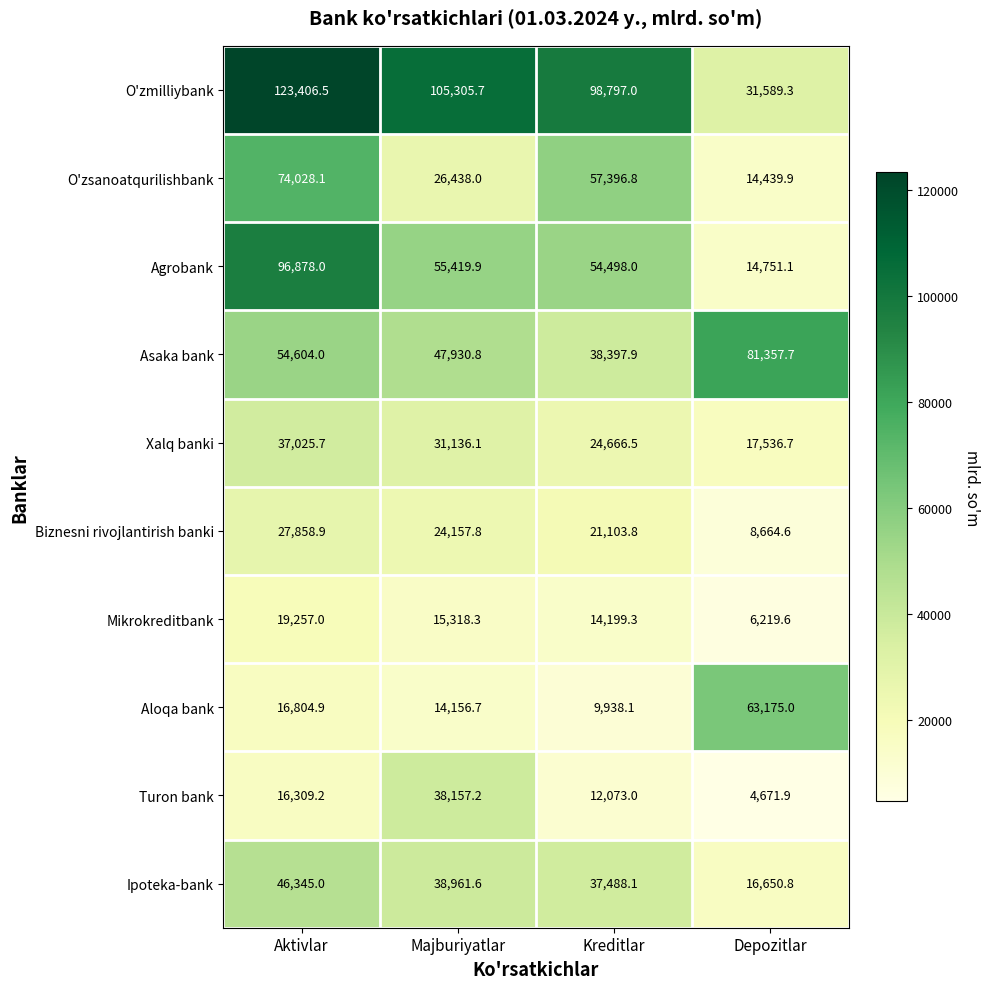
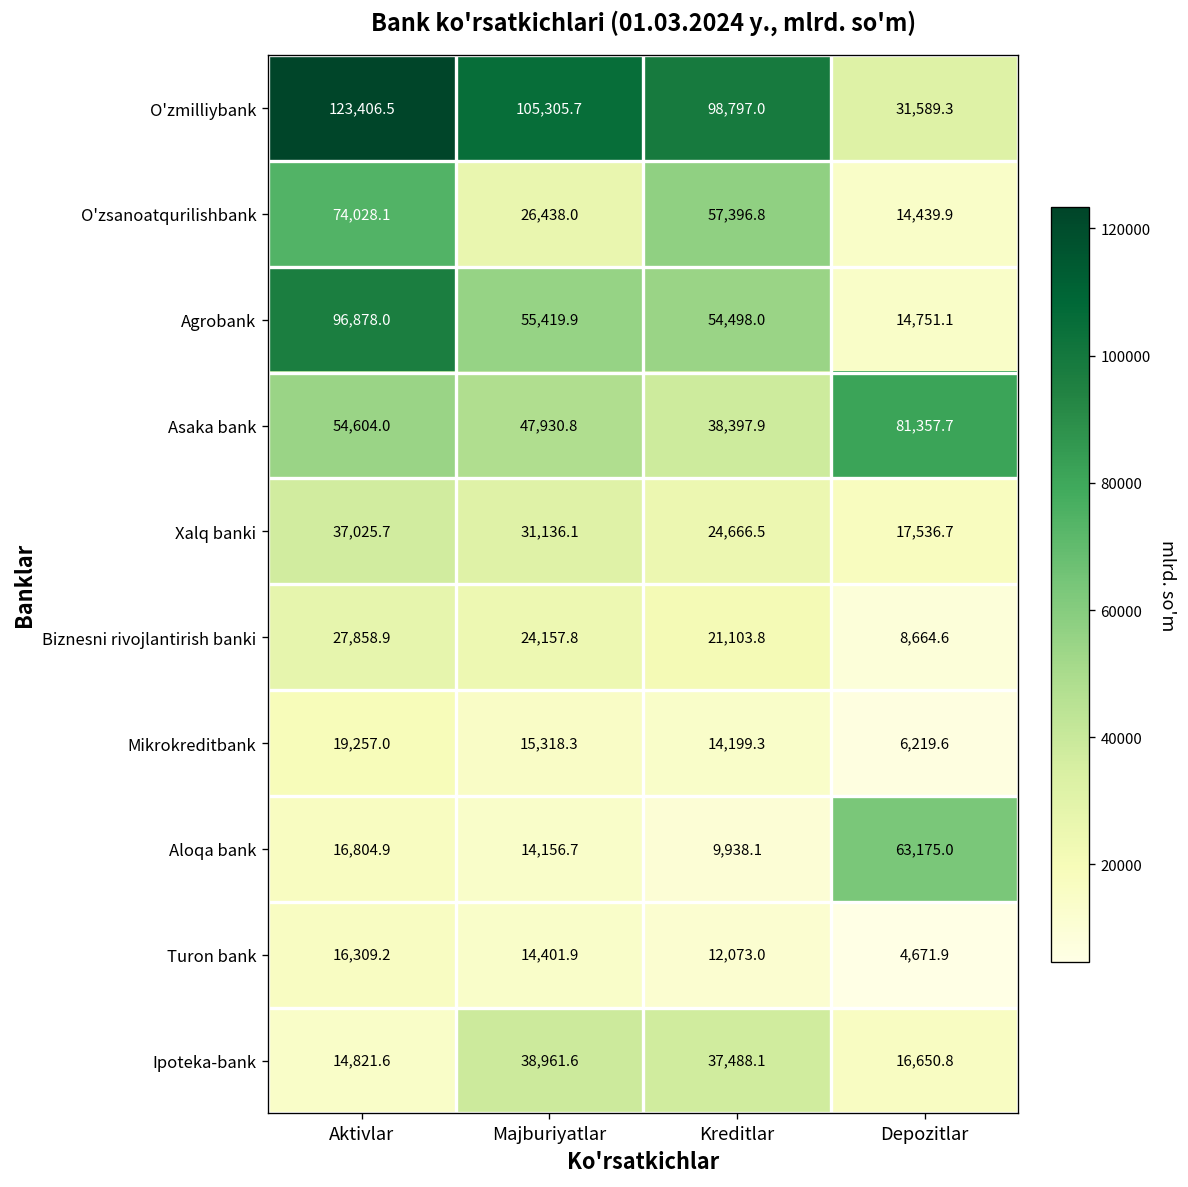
Turon bank, Majburiyatlar: 38,157.2 -> 14,401.9
Ipoteka-bank, Aktivlar: 46,345.0 -> 14,821.6
